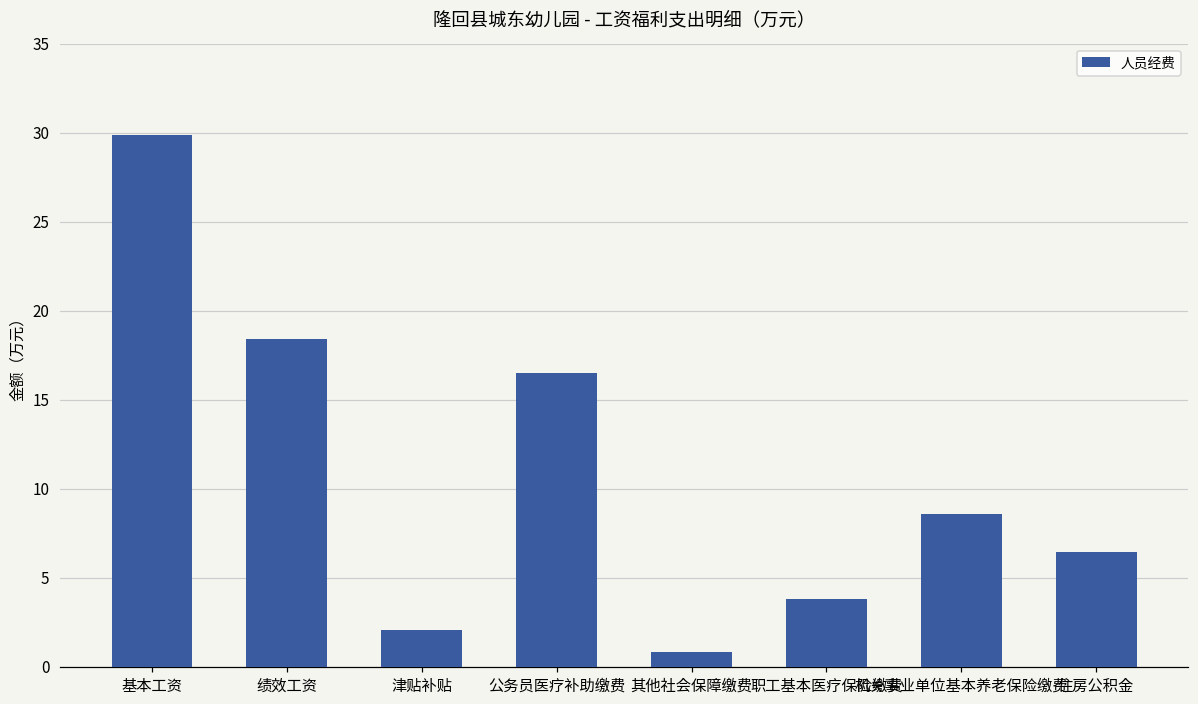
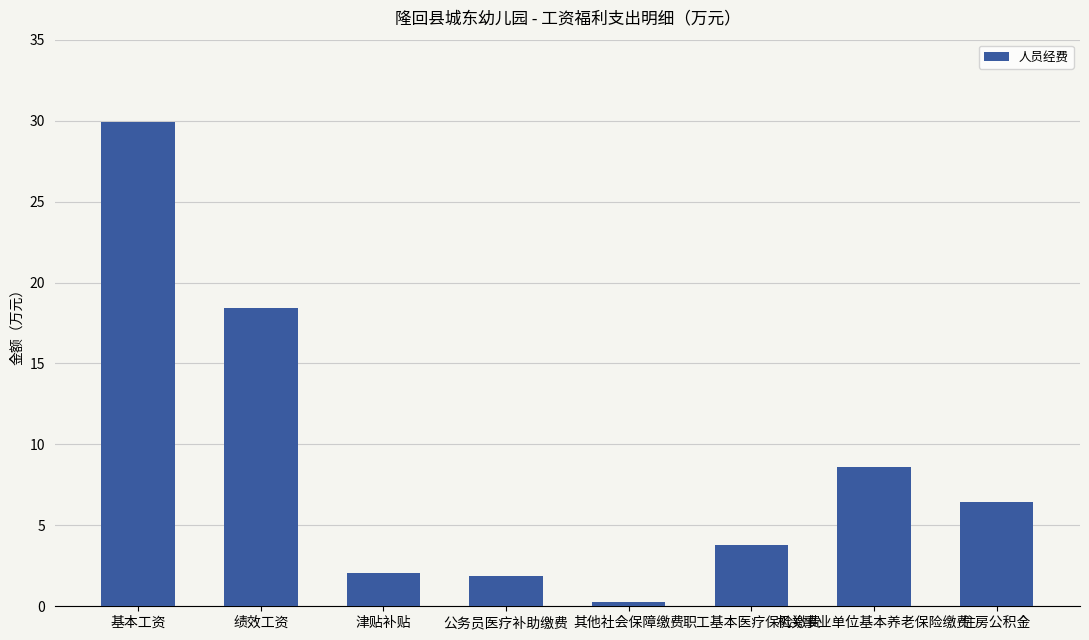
公务员医疗补助缴费: 16.5 -> 1.9
其他社会保障缴费: 0.8 -> 0.3
